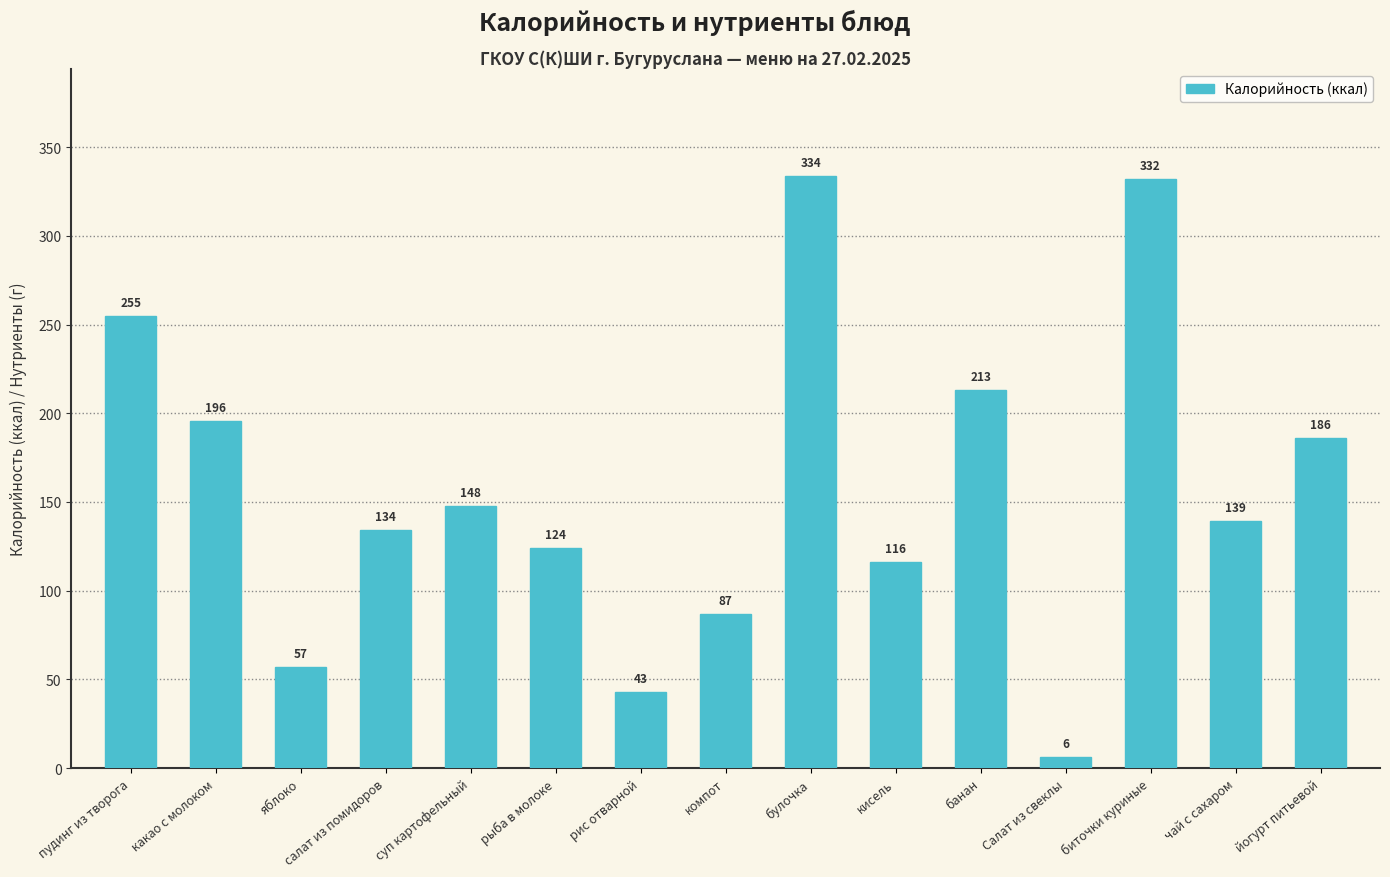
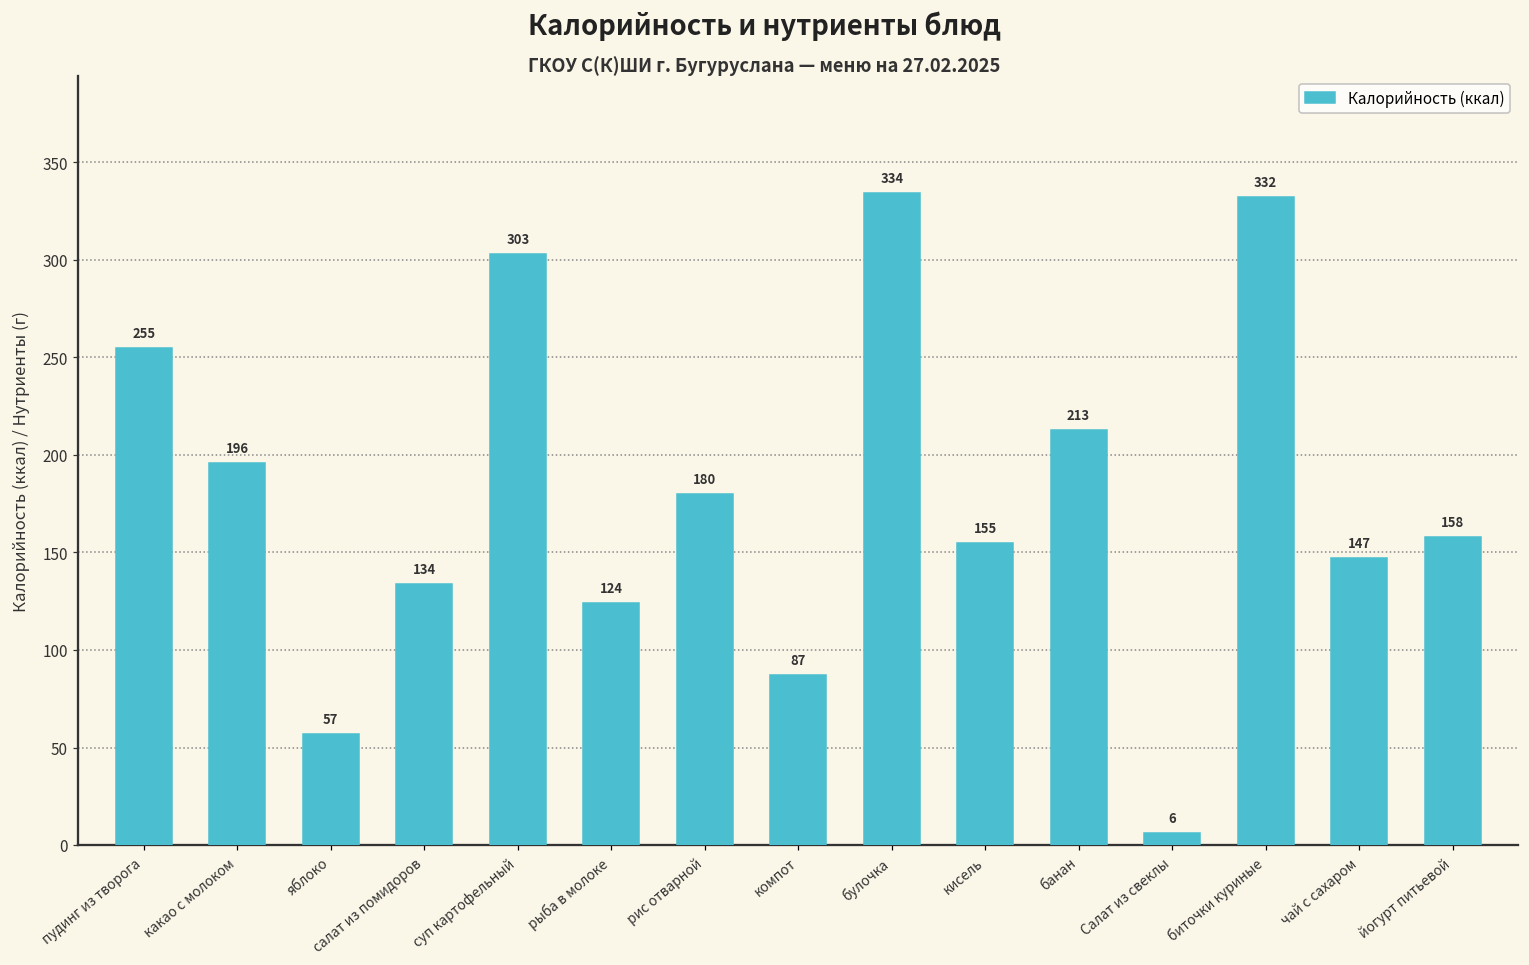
суп картофельный: 148 -> 303
рис отварной: 43 -> 180
кисель: 116 -> 155
чай с сахаром: 139 -> 147
йогурт питьевой: 186 -> 158
